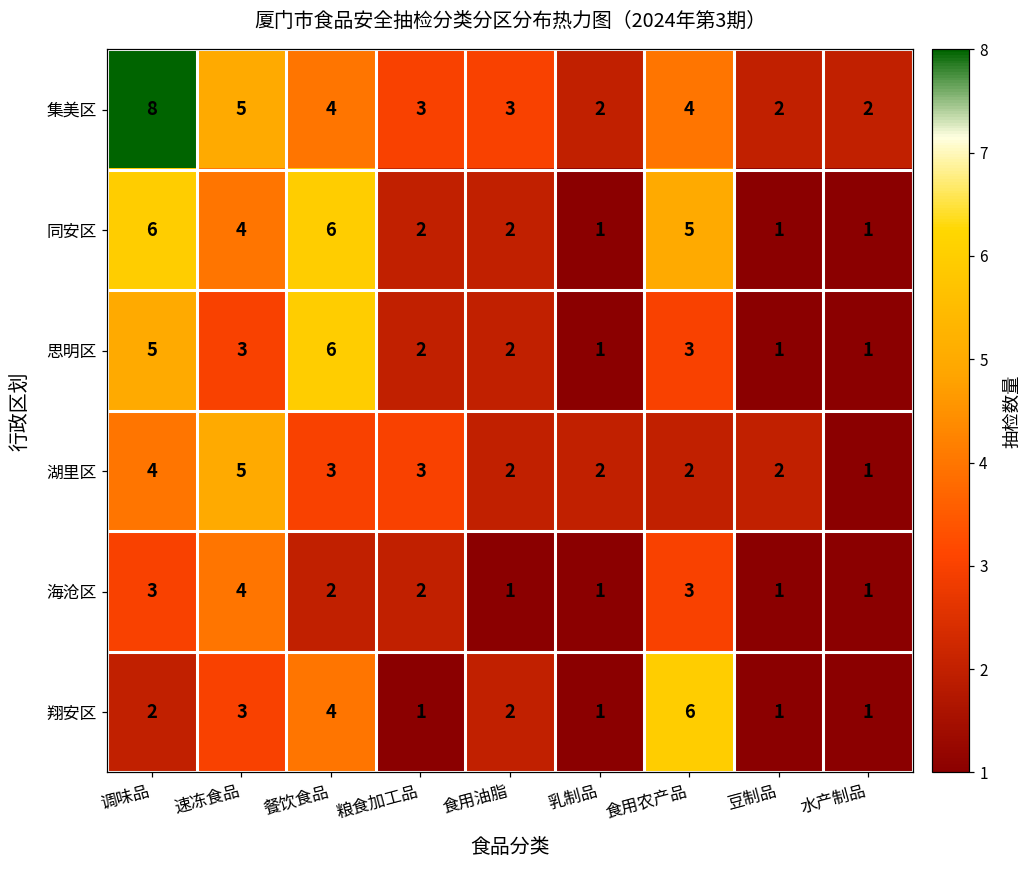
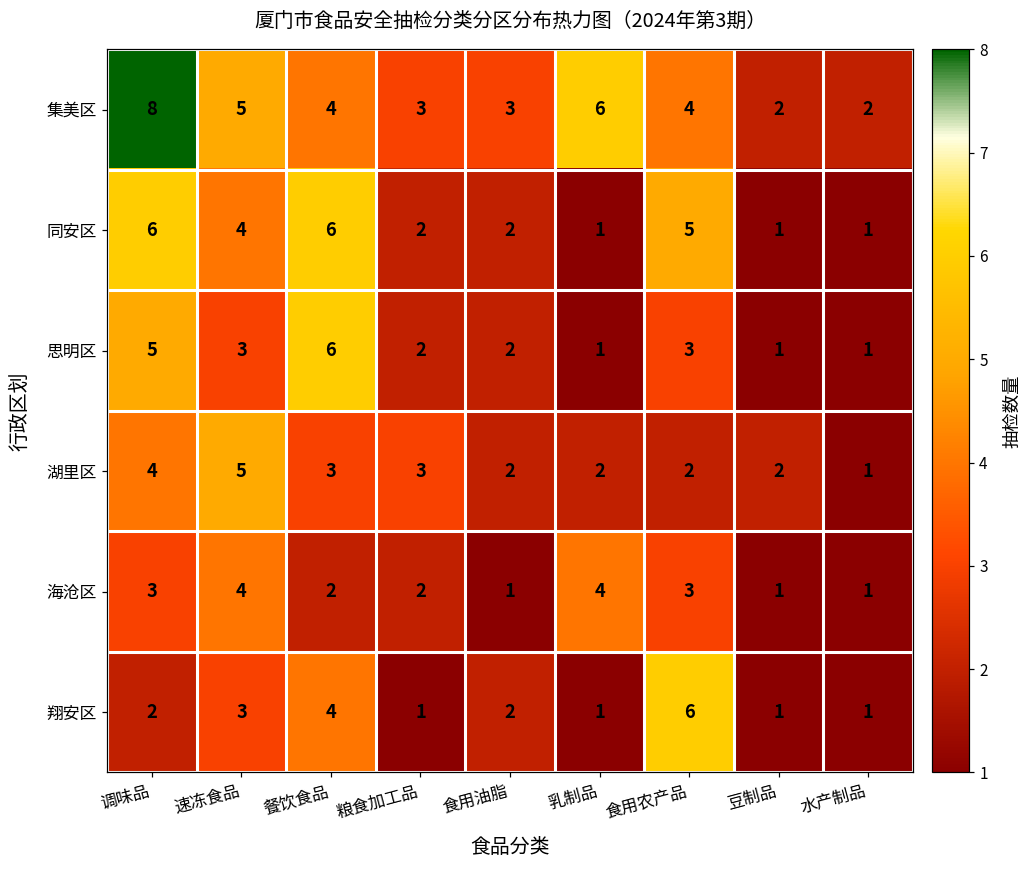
集美区, 乳制品: 2 -> 6
海沧区, 乳制品: 1 -> 4
